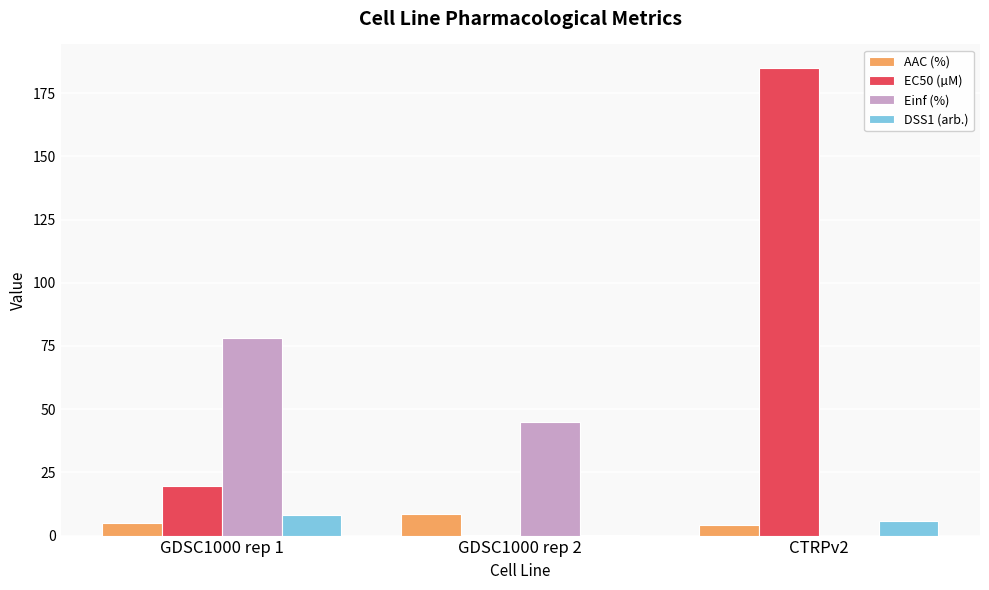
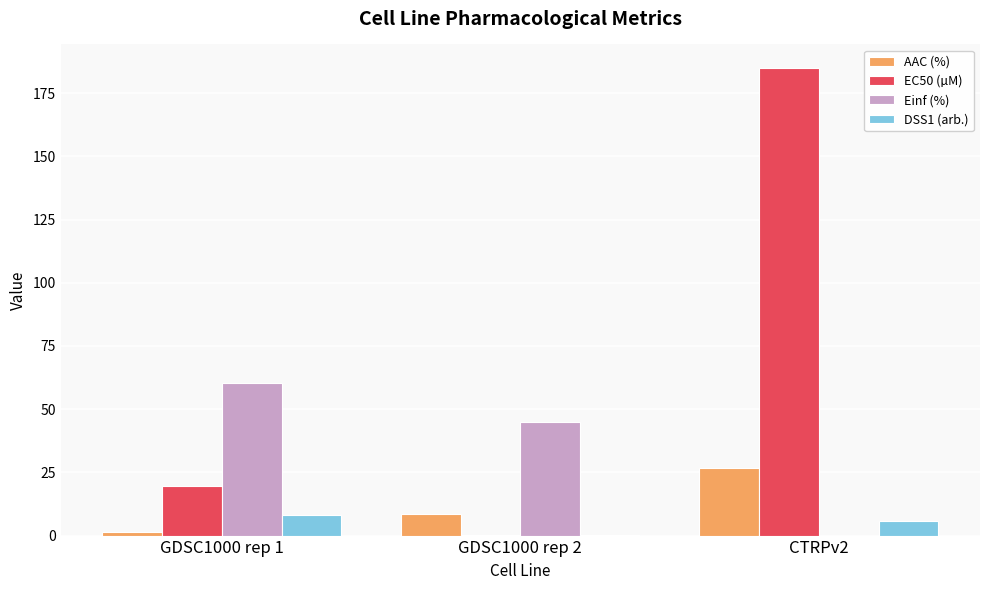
AAC (%), GDSC1000 rep 1: 5 -> 2
Einf (%), GDSC1000 rep 1: 78 -> 60
AAC (%), CTRPv2: 4 -> 27
